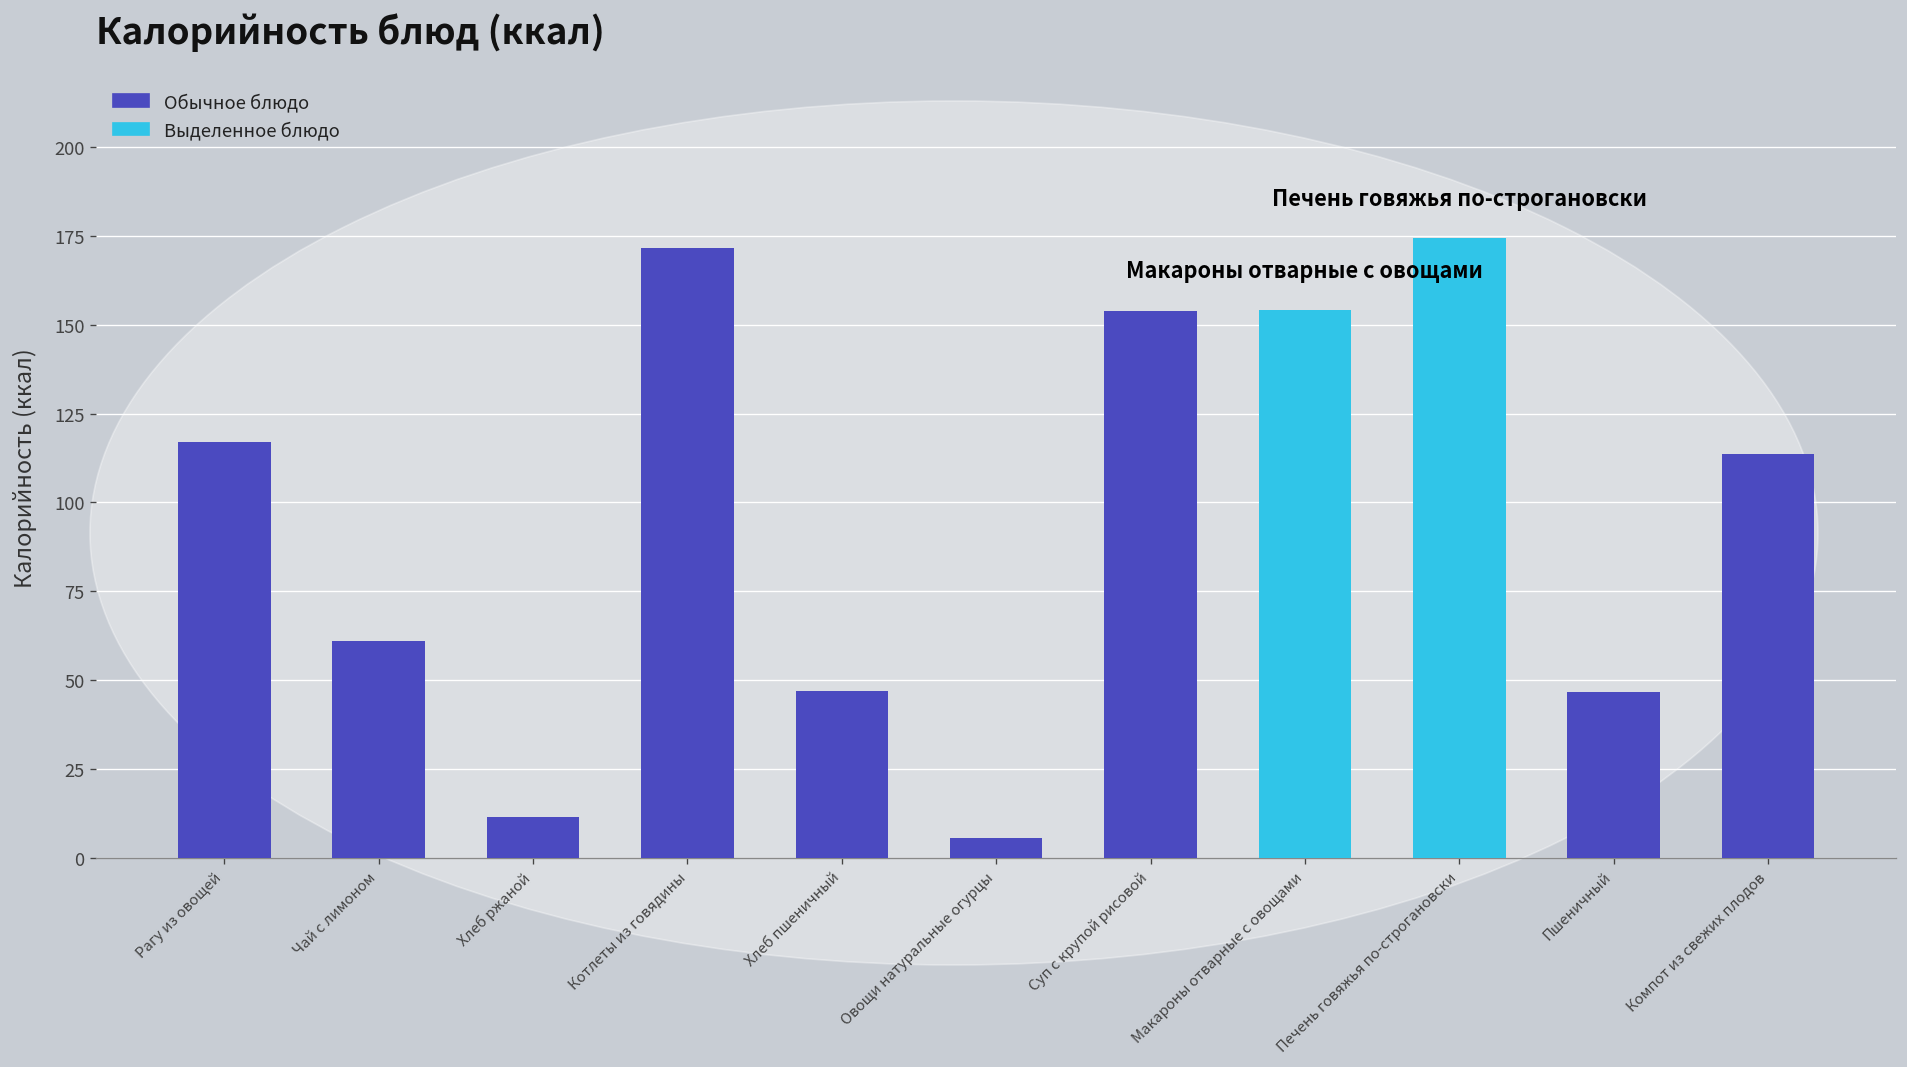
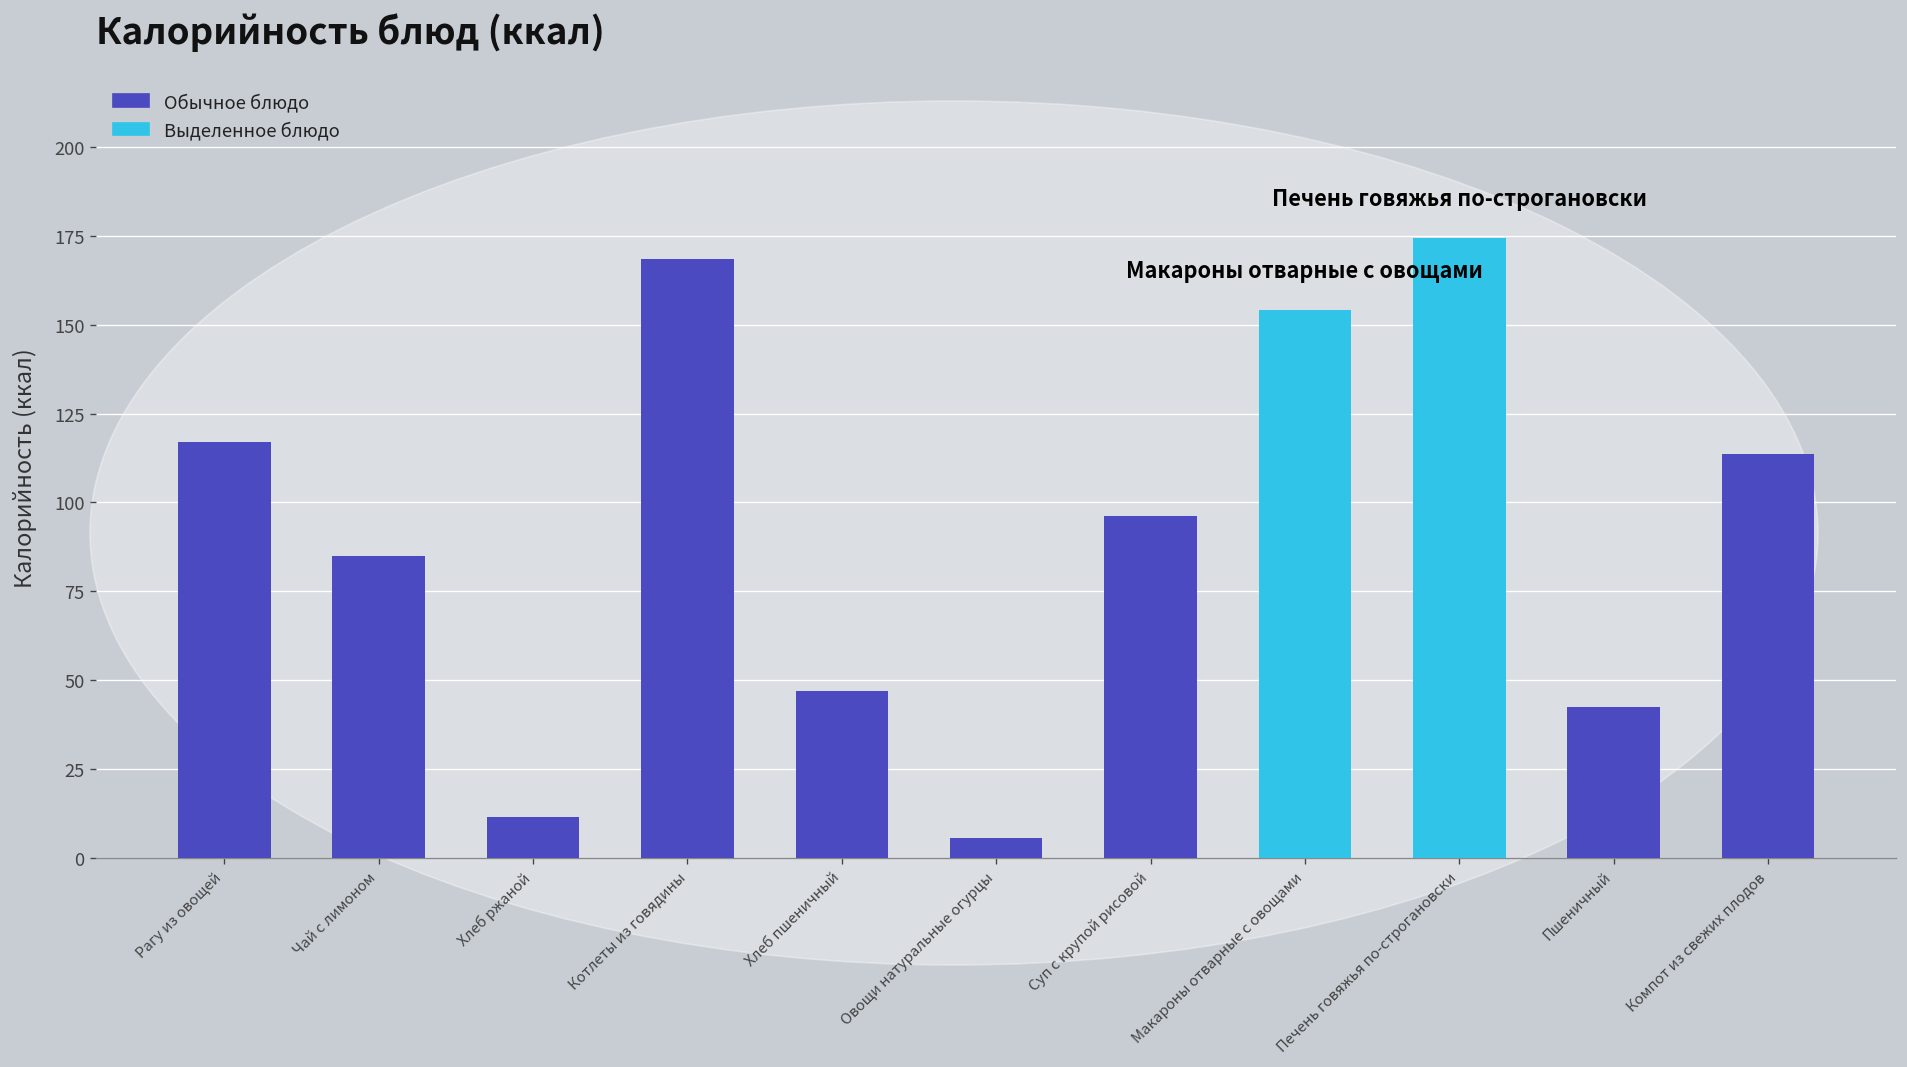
Чай с лимоном: 61 -> 85
Котлеты из говядины: 172 -> 168
Суп с крупой рисовой: 154 -> 96
Пшеничный: 47 -> 43
